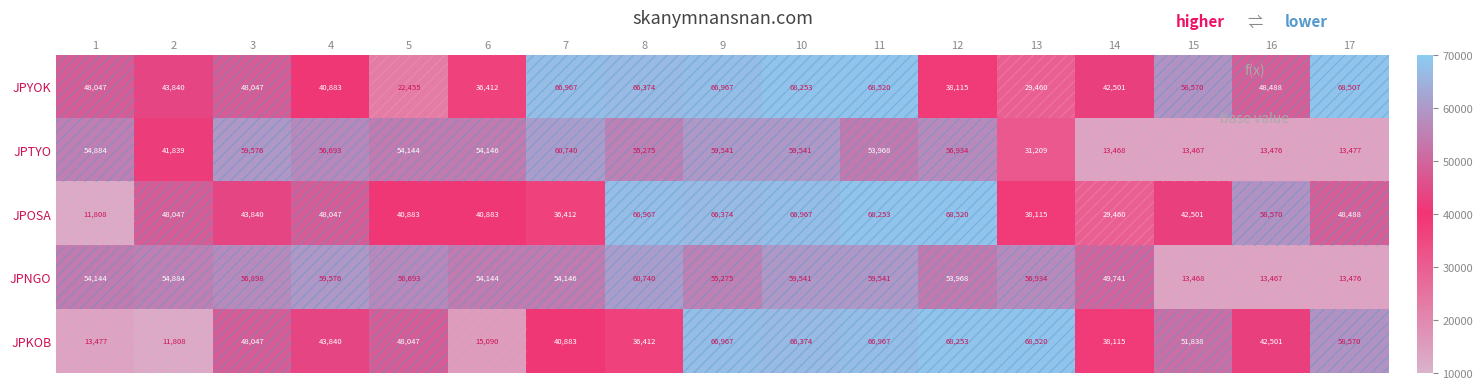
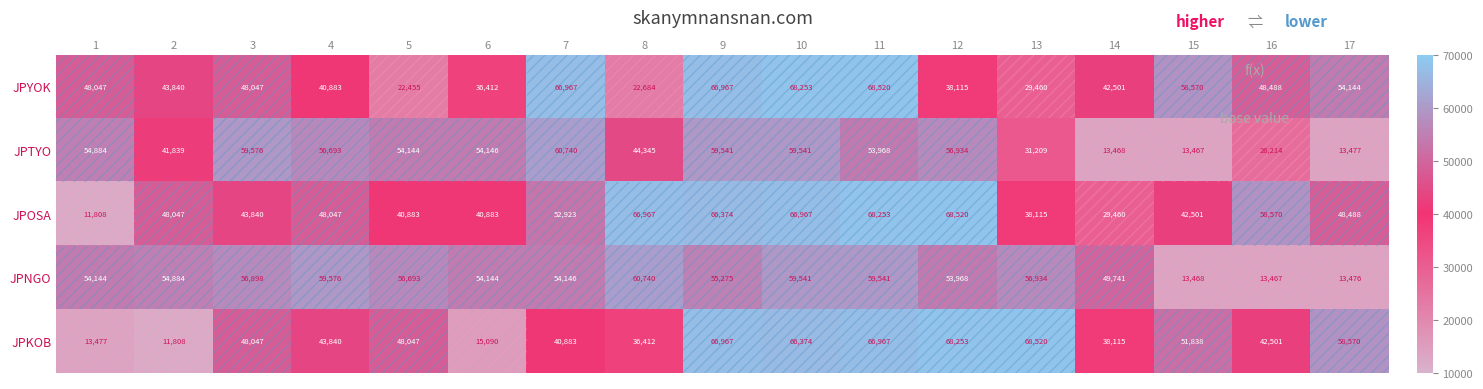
JPYOK, 8: 66,374 -> 22,684
JPYOK, 17: 68,507 -> 54,144
JPTYO, 8: 55,275 -> 44,345
JPTYO, 16: 13,476 -> 26,214
JPOSA, 7: 36,412 -> 52,923
